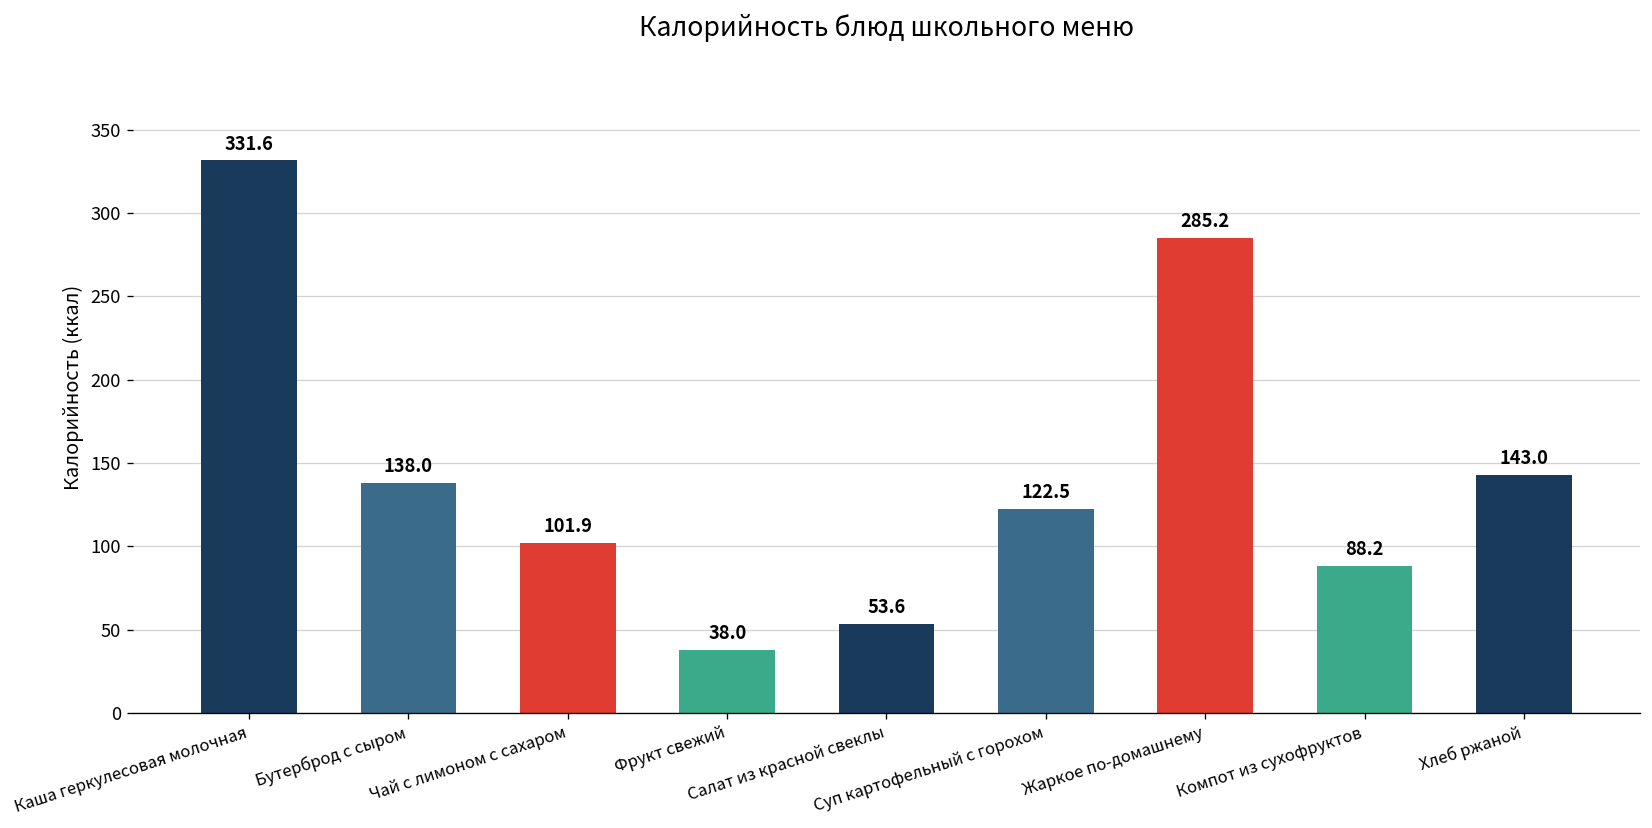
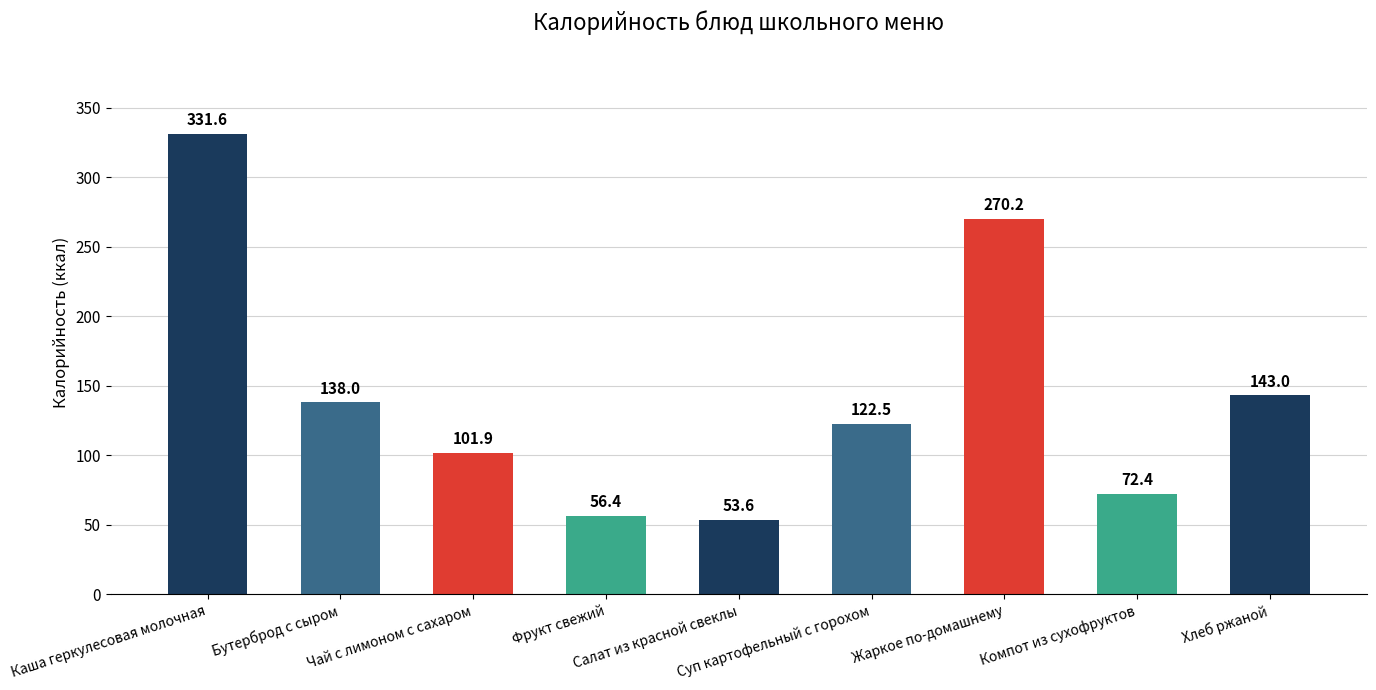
Фрукт свежий: 38.0 -> 56.4
Жаркое по-домашнему: 285.2 -> 270.2
Компот из сухофруктов: 88.2 -> 72.4
